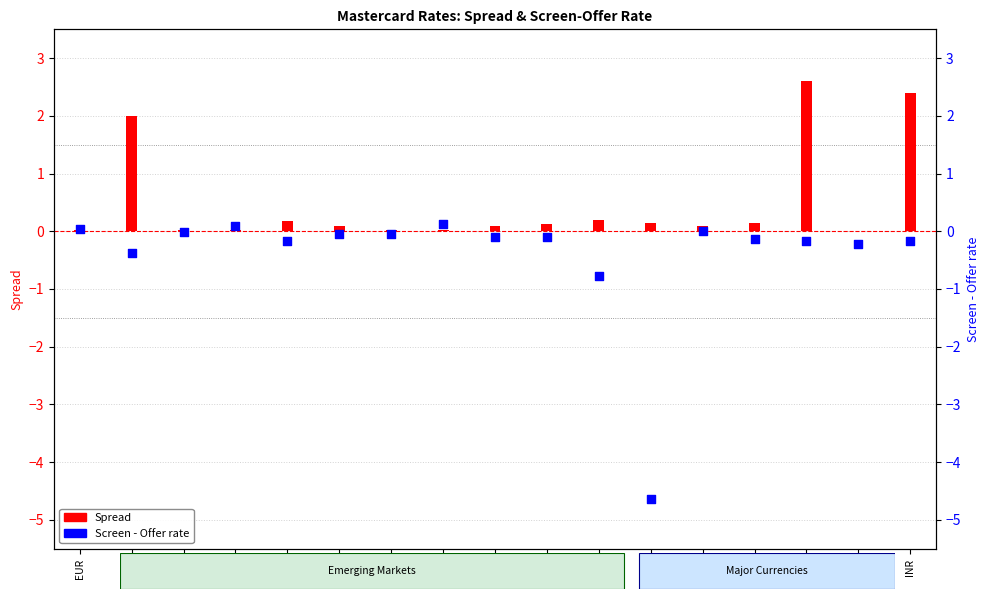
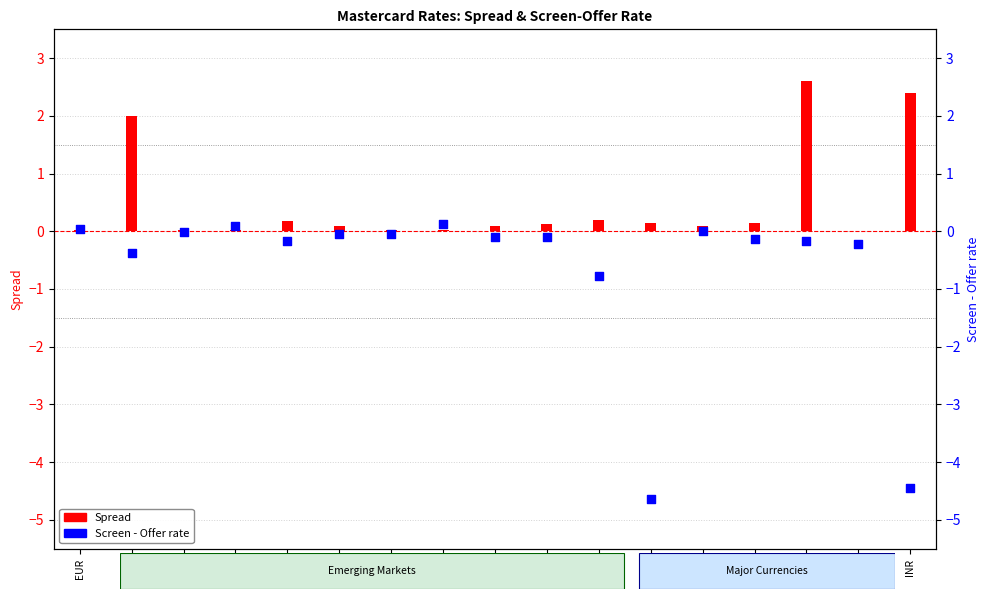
Screen - Offer rate, INR: -0.2 -> -4.4
